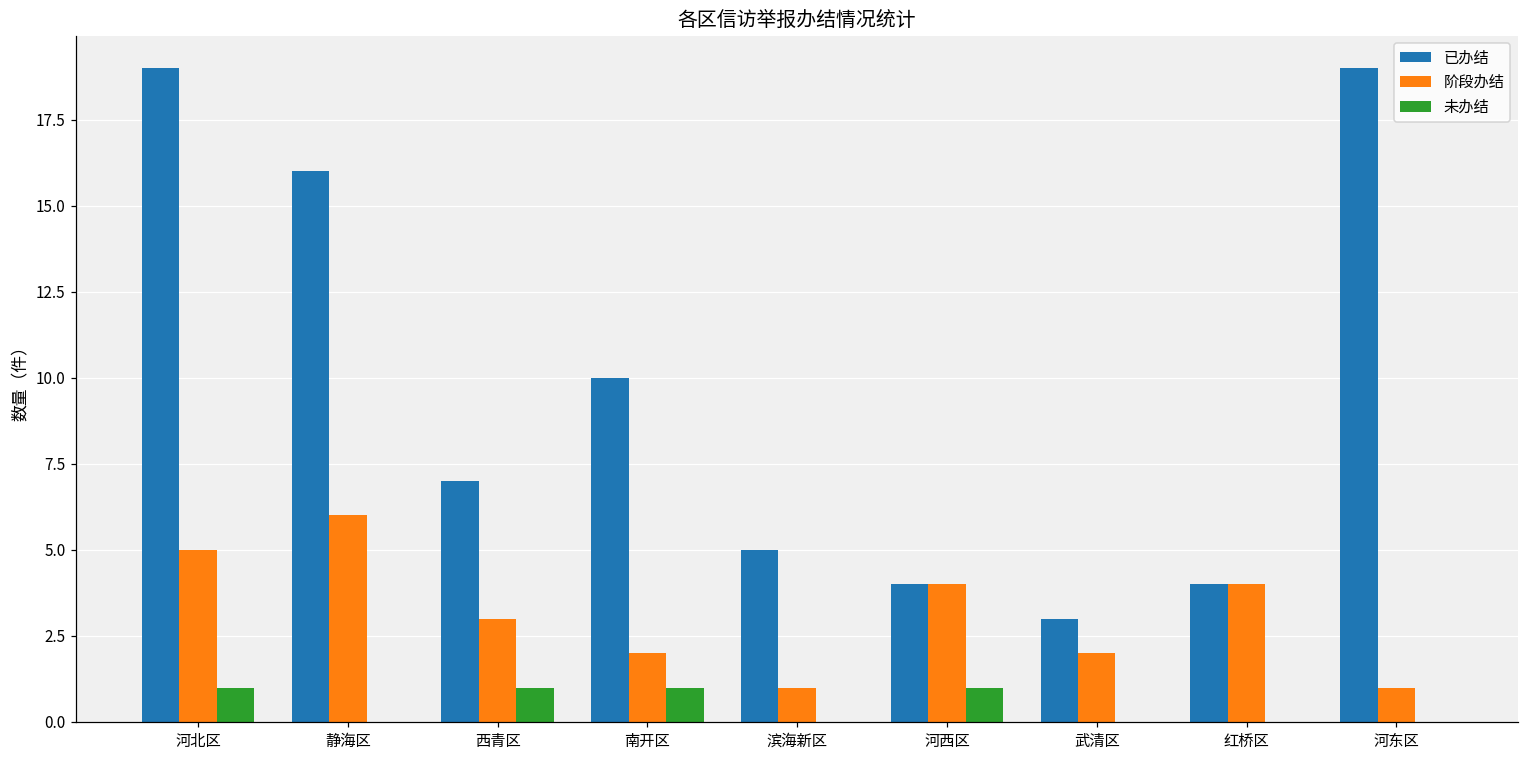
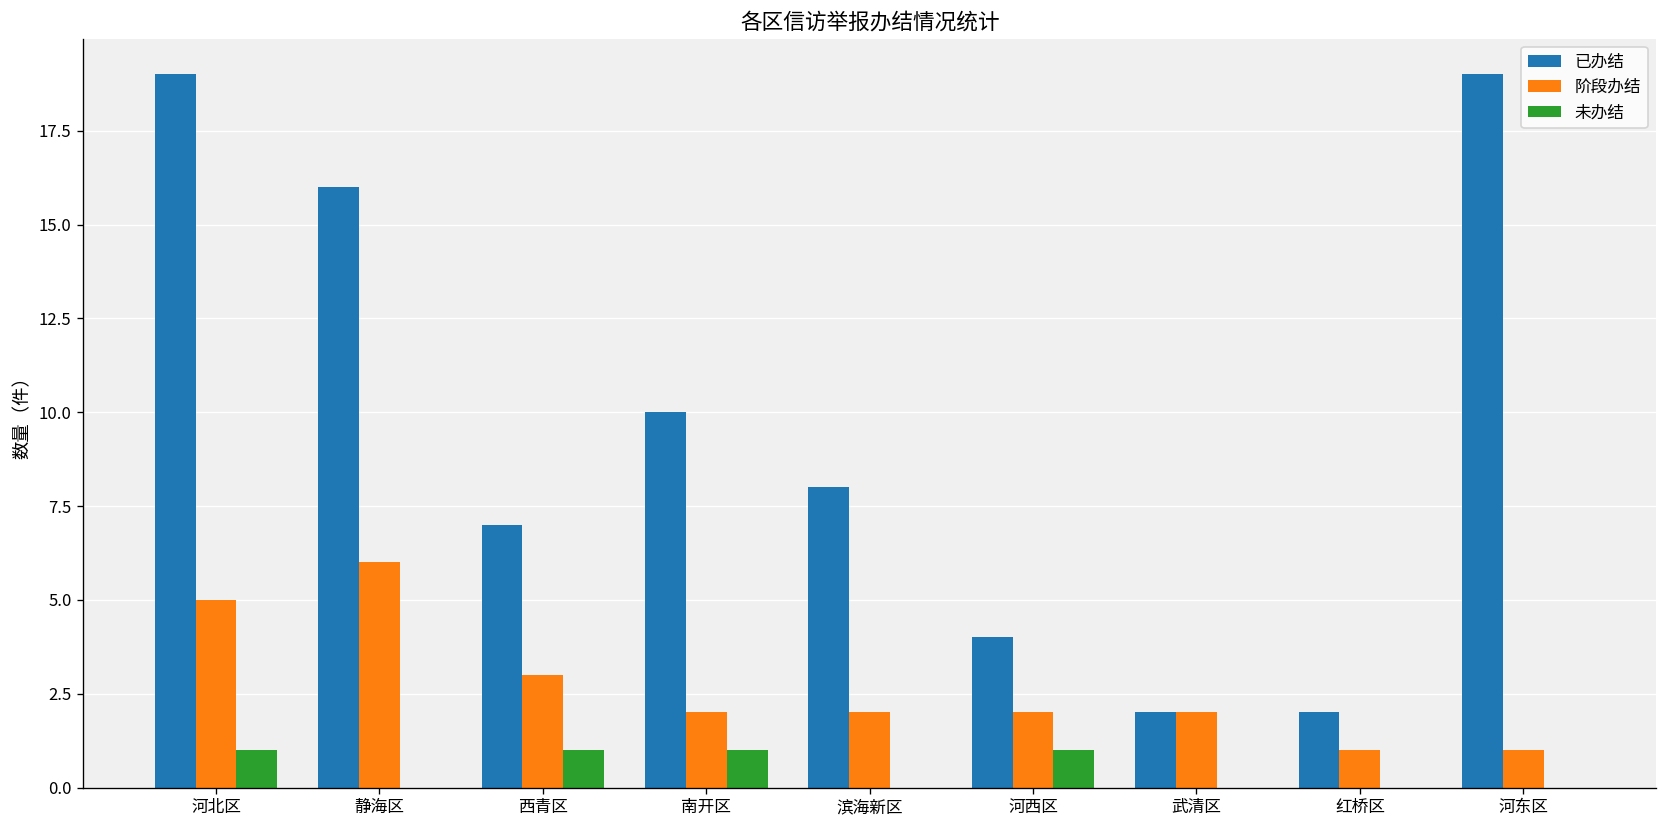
已办结, 滨海新区: 5 -> 8
阶段办结, 滨海新区: 1 -> 2
阶段办结, 河西区: 4 -> 2
已办结, 武清区: 3 -> 2
已办结, 红桥区: 4 -> 2
阶段办结, 红桥区: 4 -> 1
